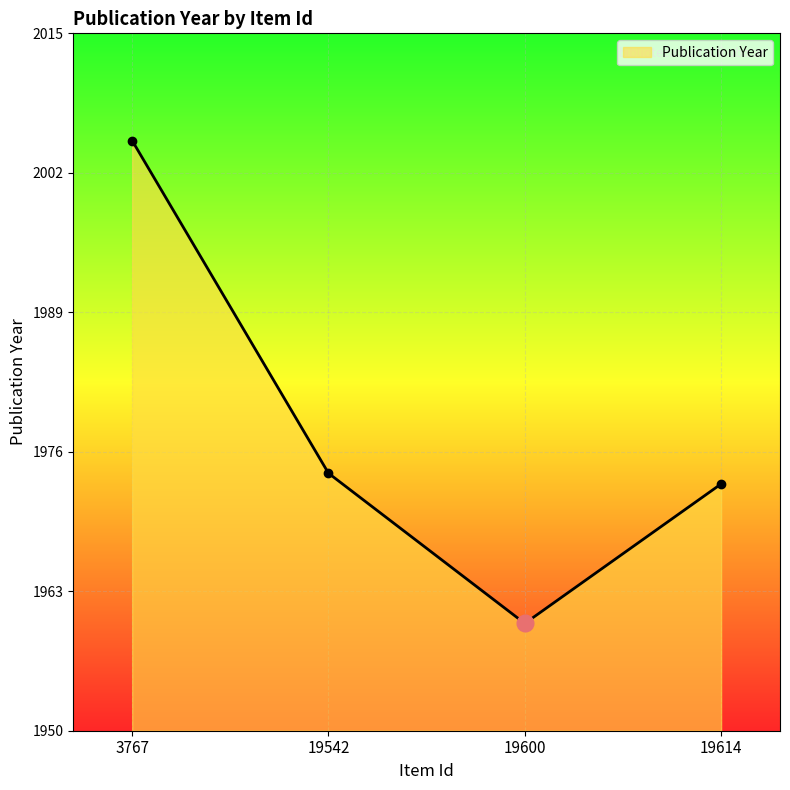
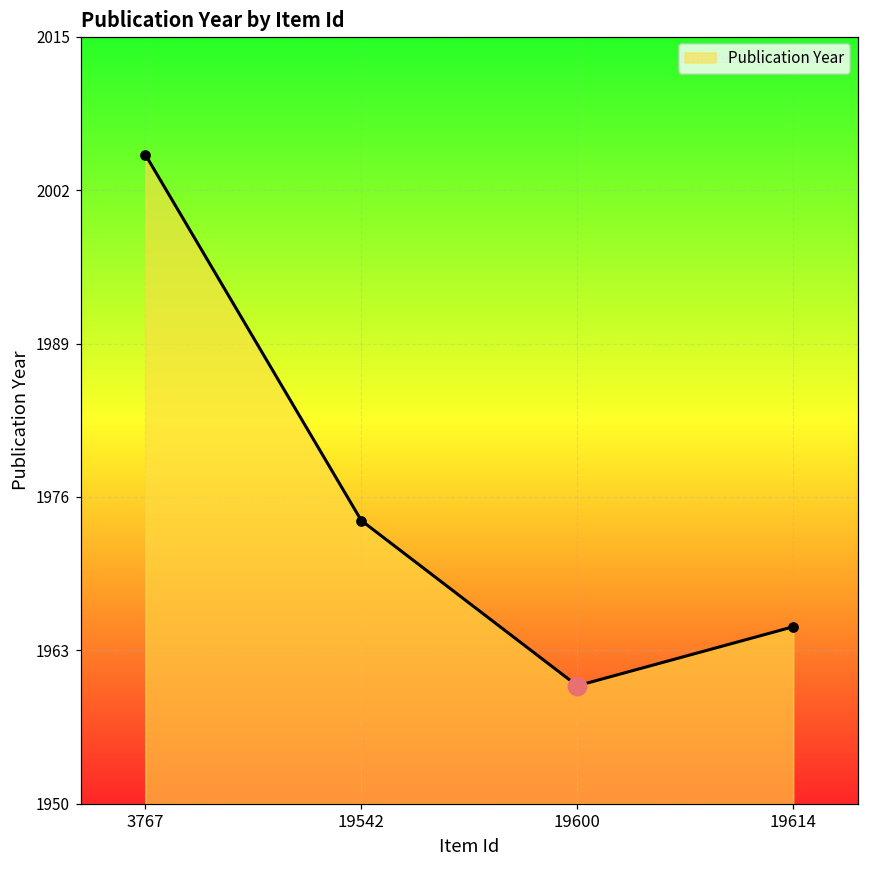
Publication Year, 19614: 1973 -> 1965
